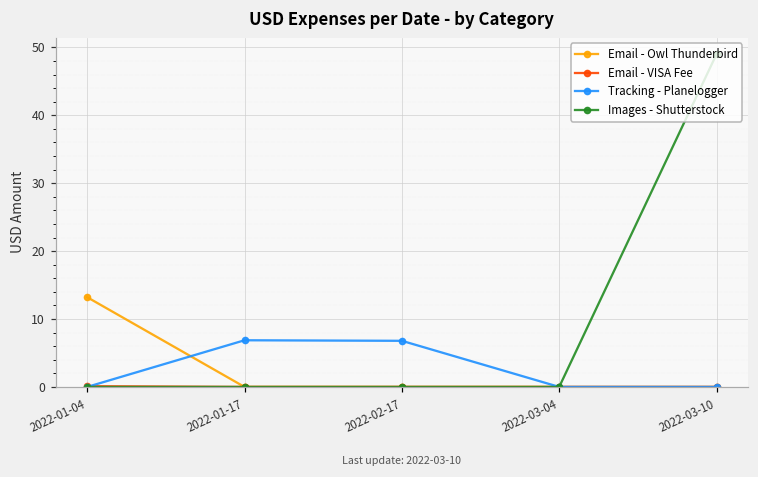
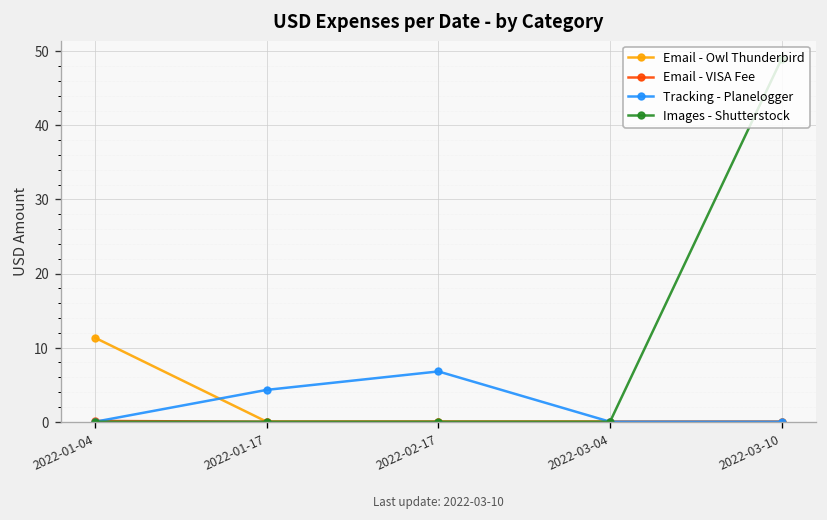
Email - Owl Thunderbird, 2022-01-04: 13 -> 11
Tracking - Planelogger, 2022-01-17: 7 -> 4
